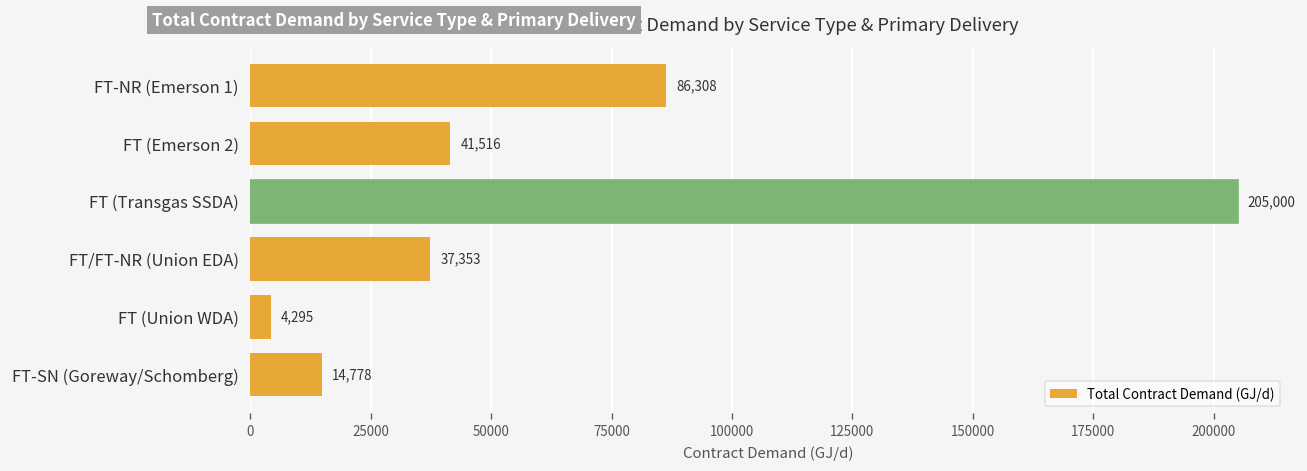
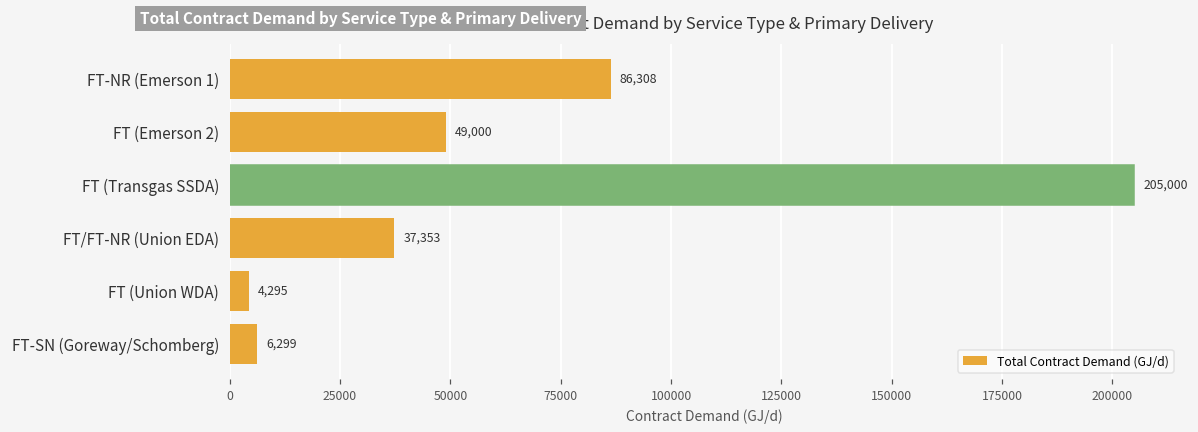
FT (Emerson 2): 41,516 -> 49,000
FT-SN (Goreway/Schomberg): 14,778 -> 6,299
